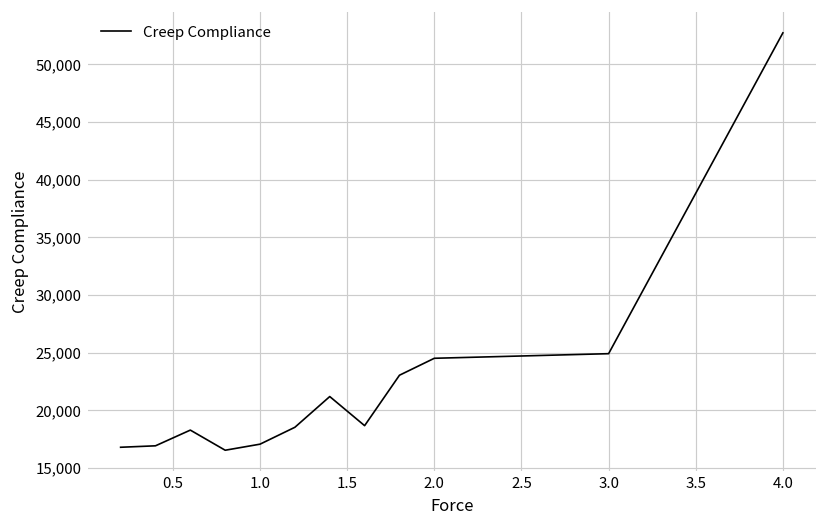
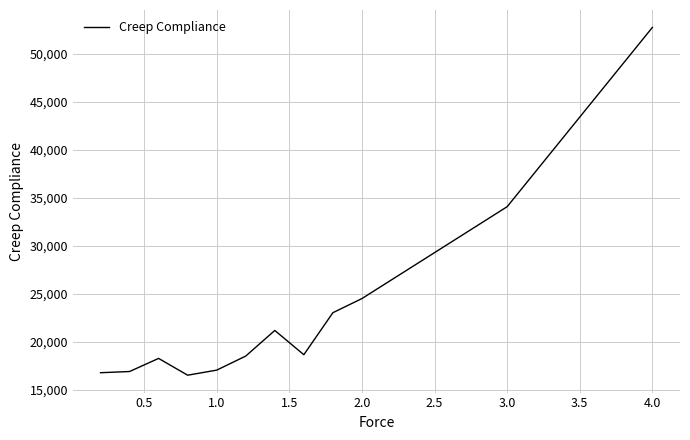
3.0: 25,000 -> 34,000
